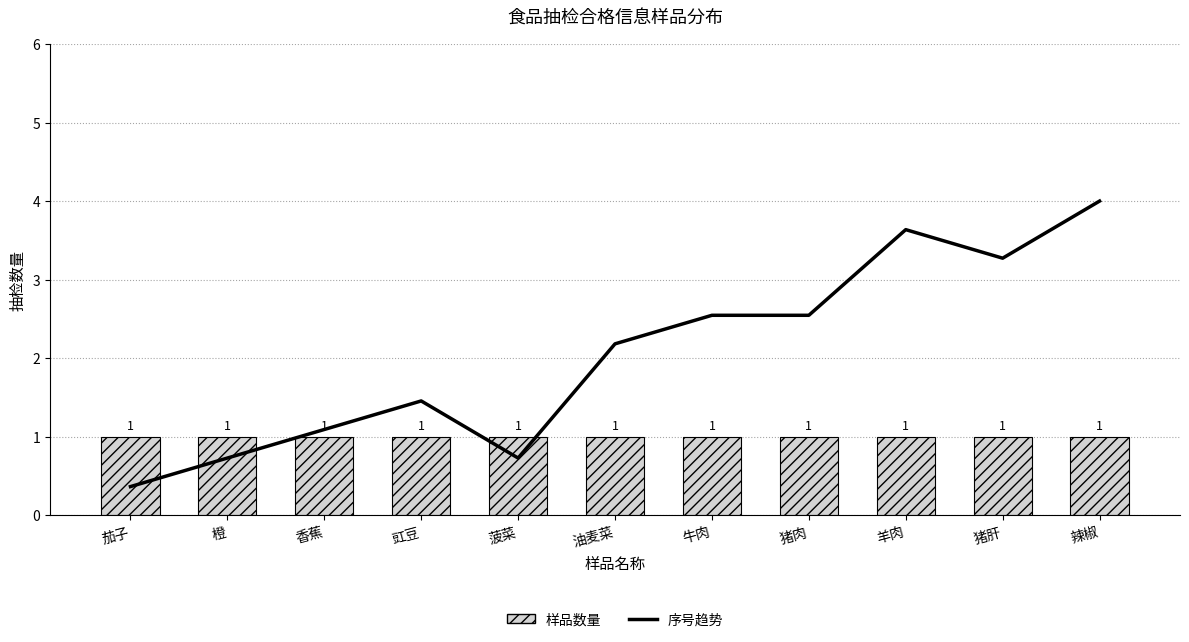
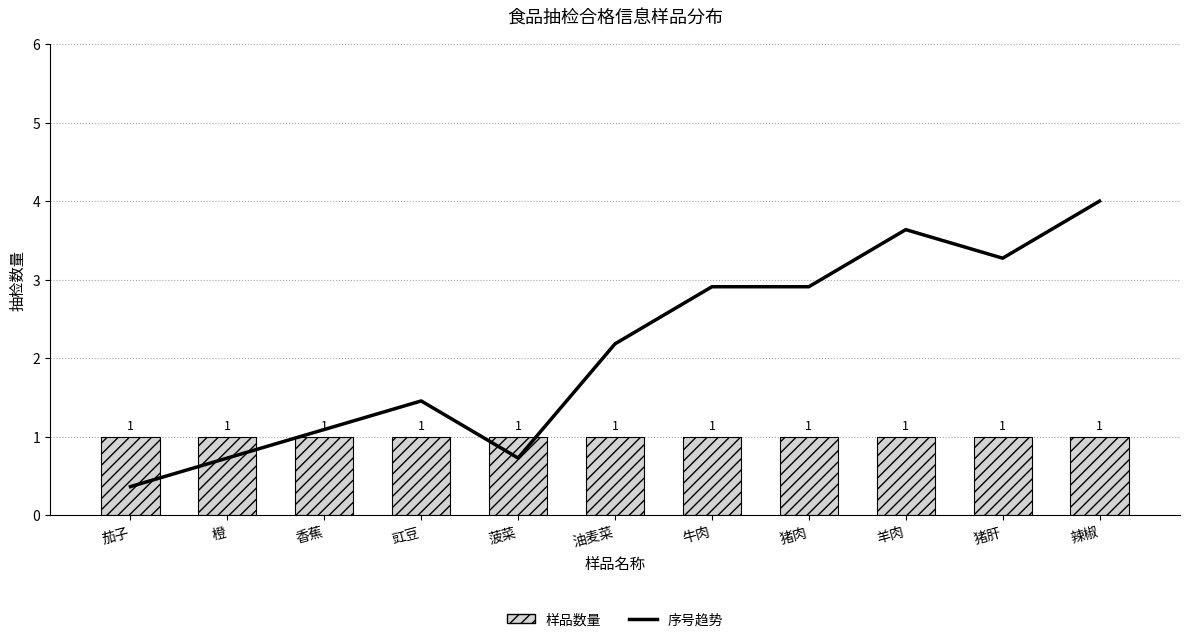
序号趋势, 牛肉: 2.5 -> 2.9
序号趋势, 猪肉: 2.5 -> 2.9
